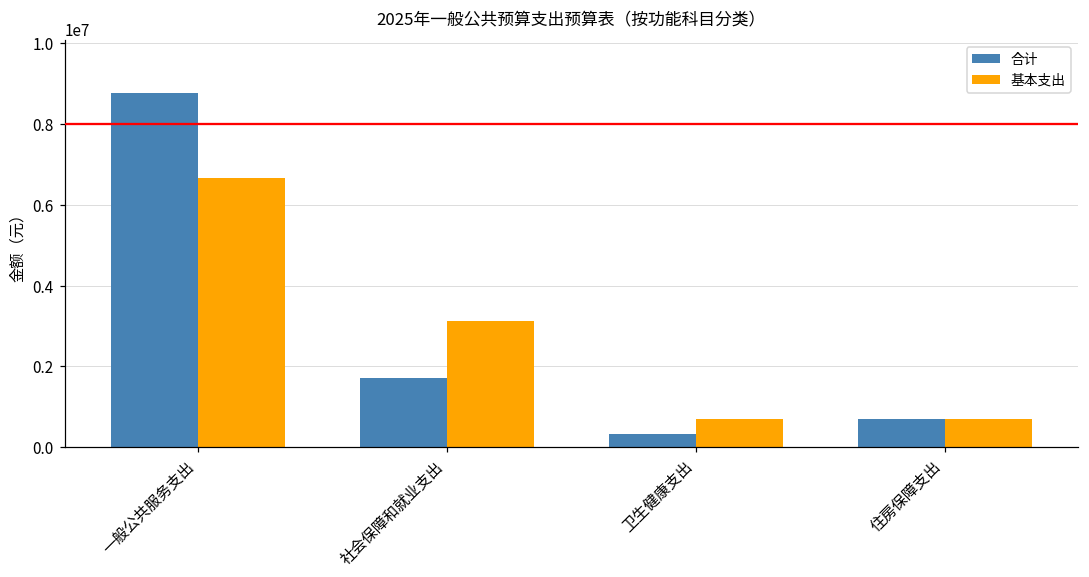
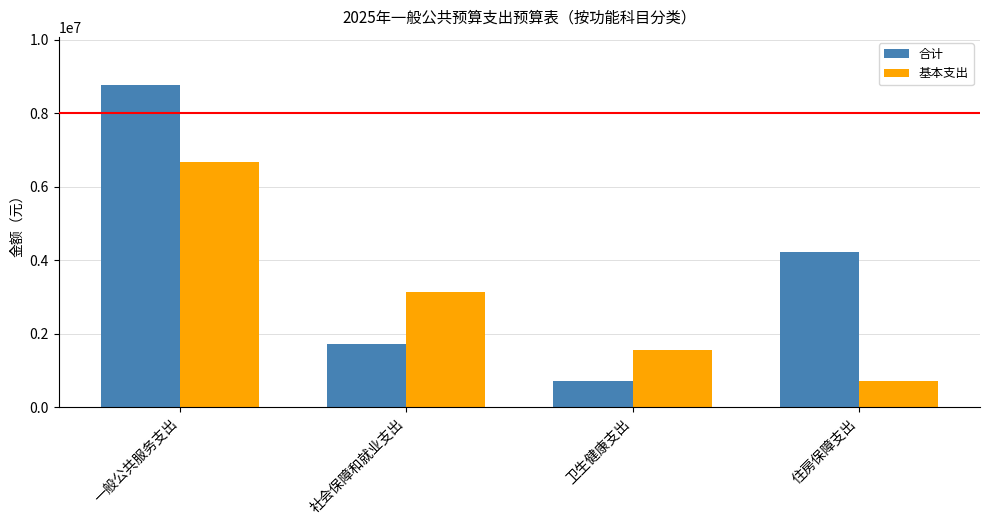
合计, 卫生健康支出: 300000 -> 700000
基本支出, 卫生健康支出: 700000 -> 1600000
合计, 住房保障支出: 700000 -> 4200000
